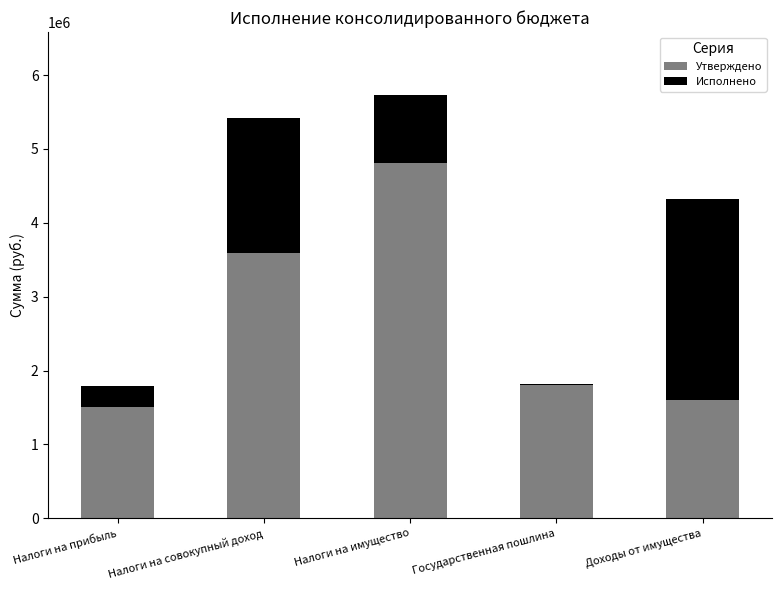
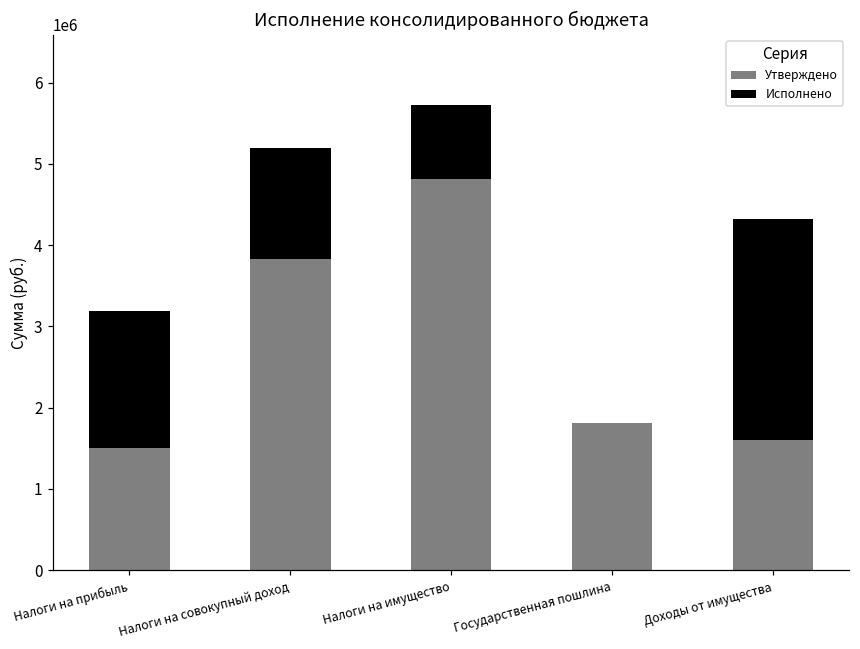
Исполнено, Налоги на прибыль: 300000 -> 1700000
Утверждено, Налоги на совокупный доход: 3600000 -> 3800000
Исполнено, Налоги на совокупный доход: 1800000 -> 1400000
